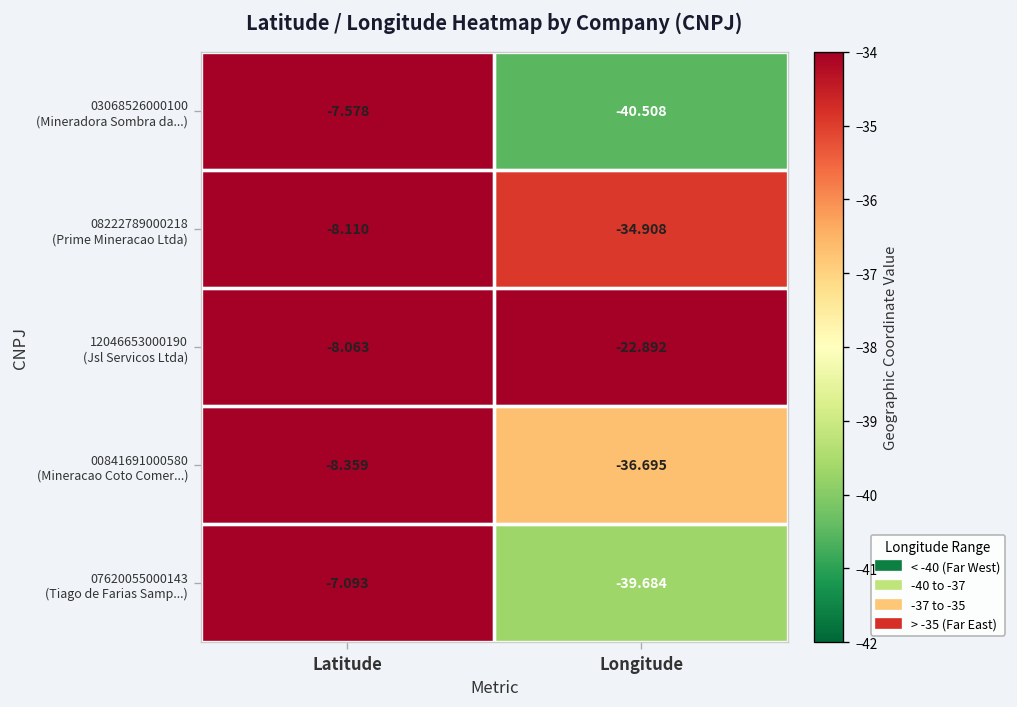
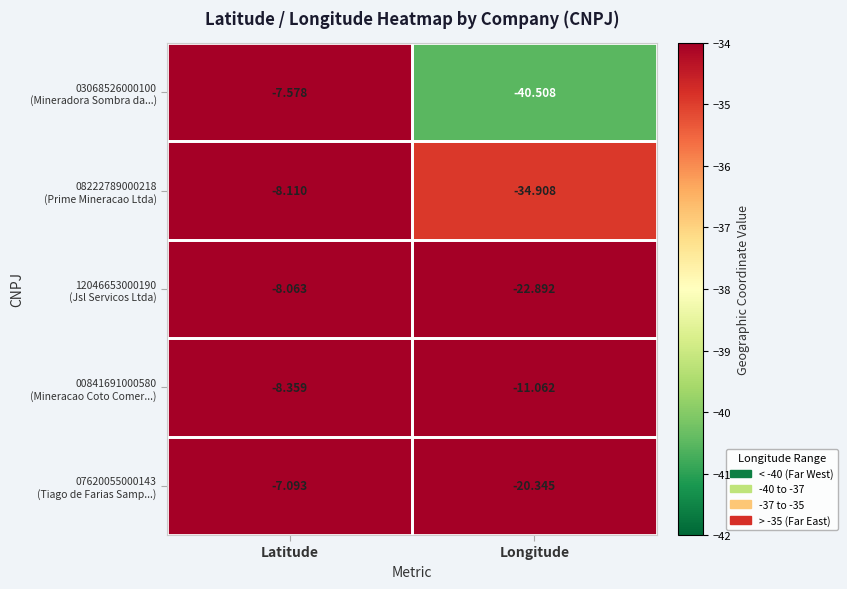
00841691000580 (Mineracao Coto Comer...), Longitude: -36.695 -> -11.062
07620055000143 (Tiago de Farias Samp...), Longitude: -39.684 -> -20.345
